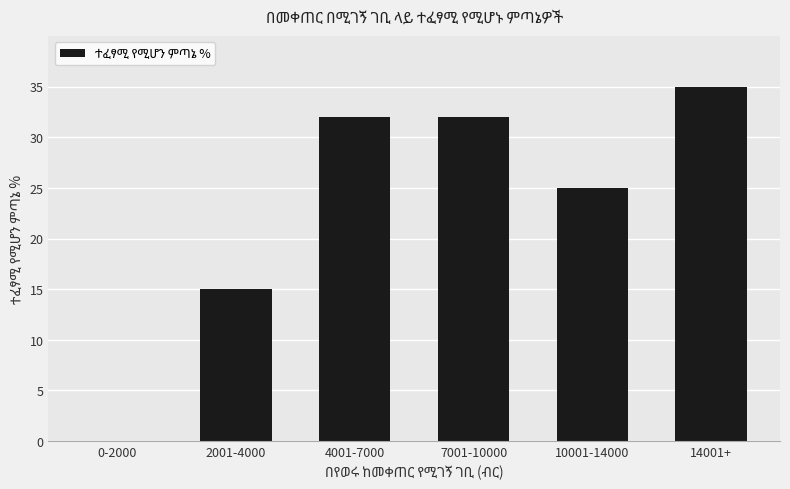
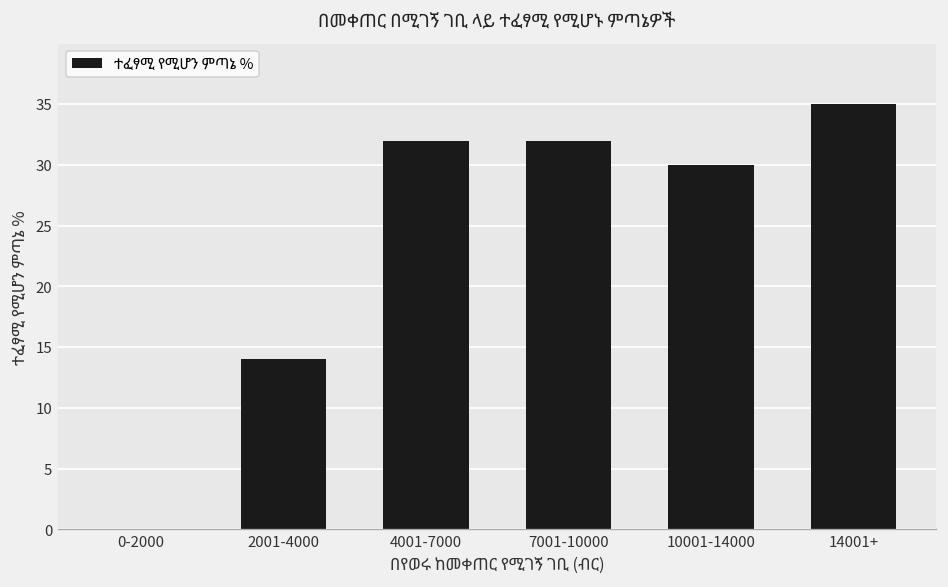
2001-4000: 15 -> 14
10001-14000: 25 -> 30
